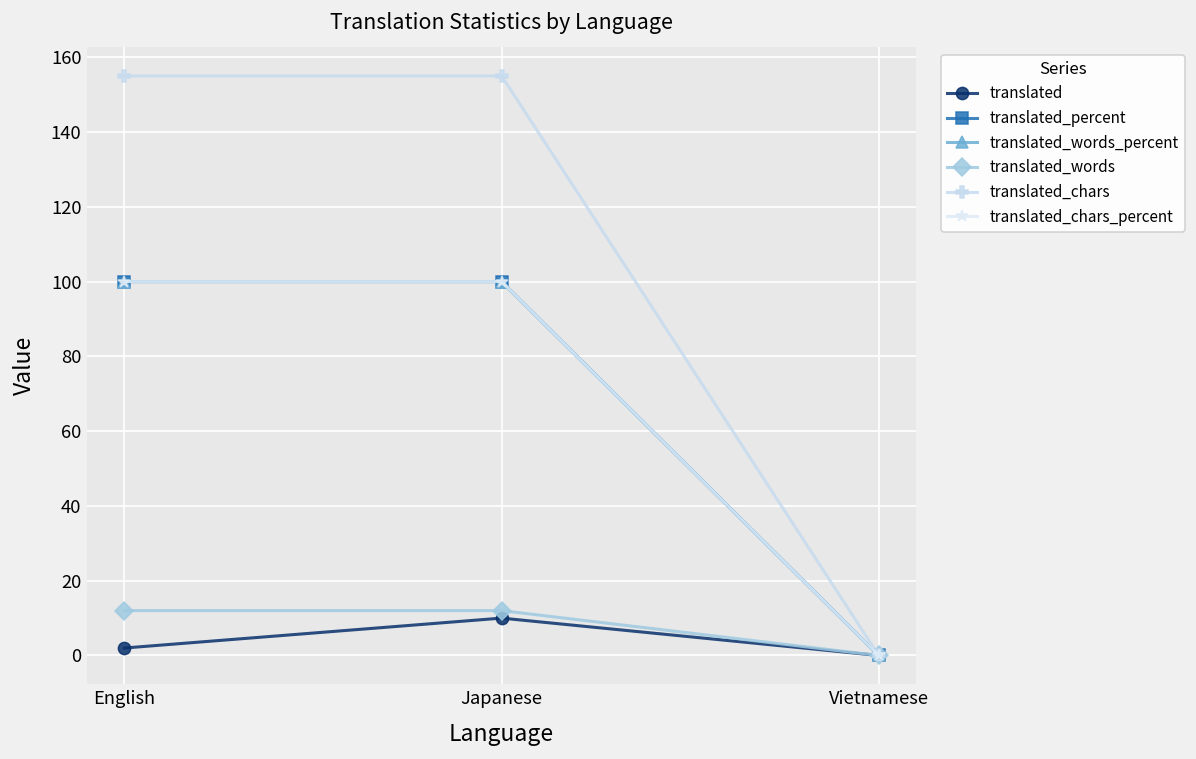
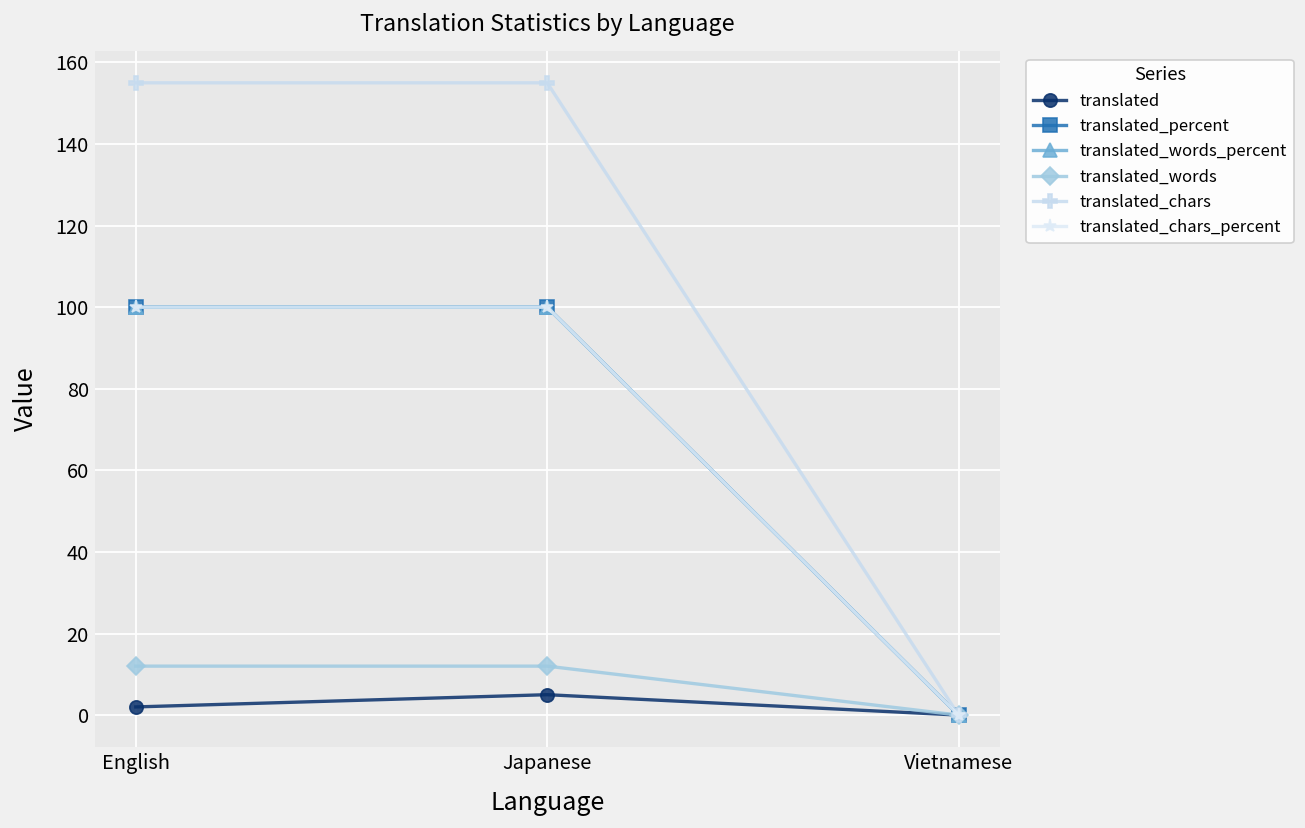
translated, Japanese: 10 -> 5
